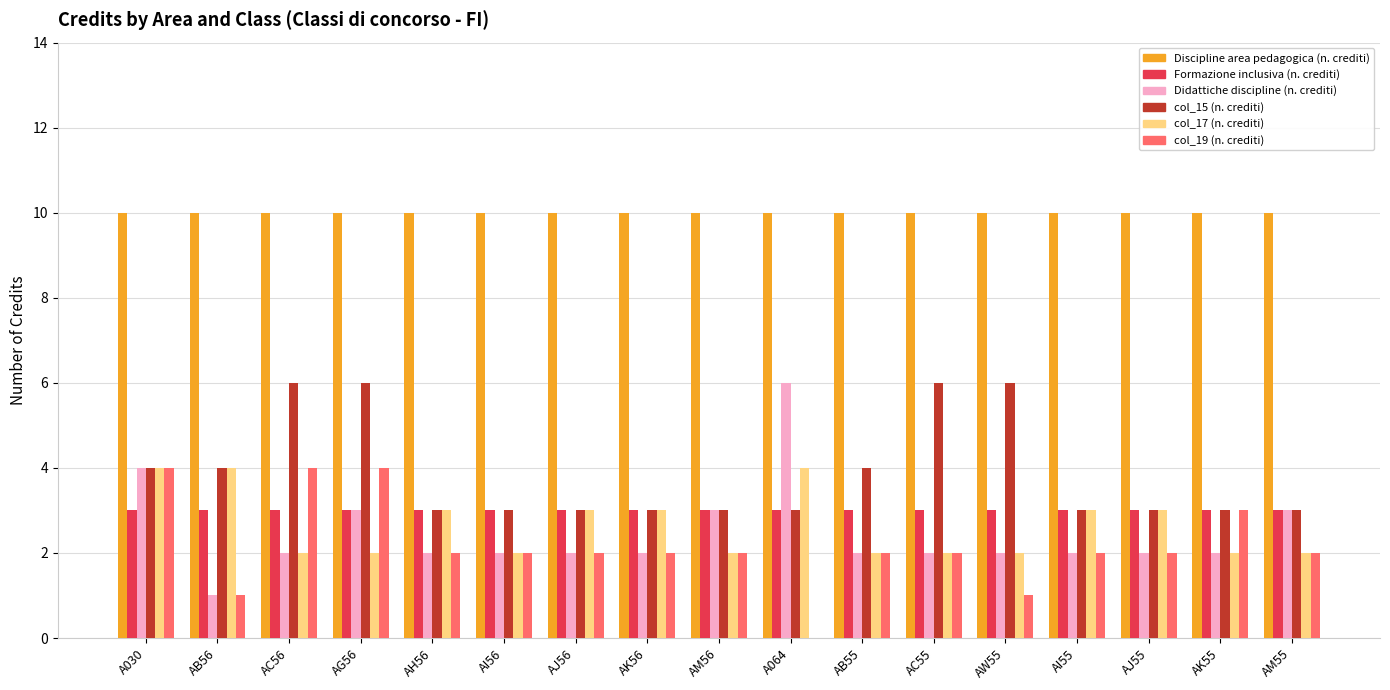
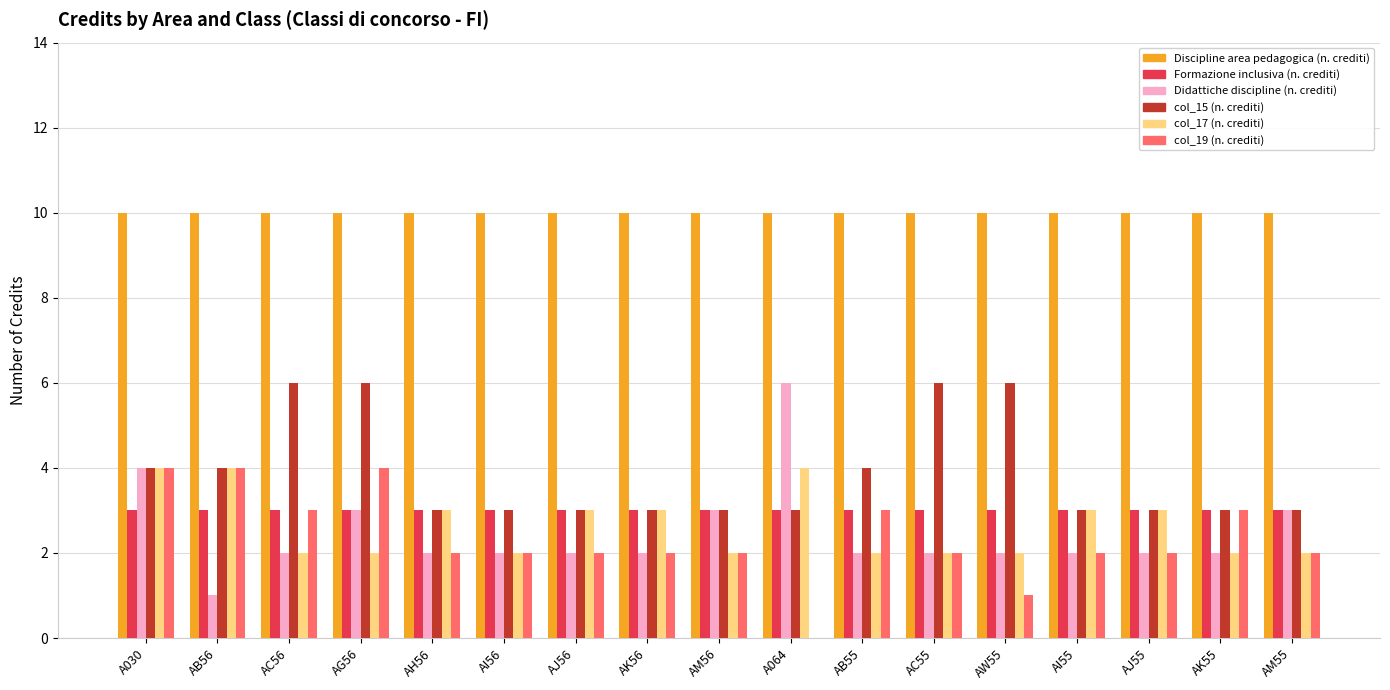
col_19 (n. crediti), AB56: 1 -> 4
col_19 (n. crediti), AC56: 4 -> 3
col_19 (n. crediti), AB55: 2 -> 3
